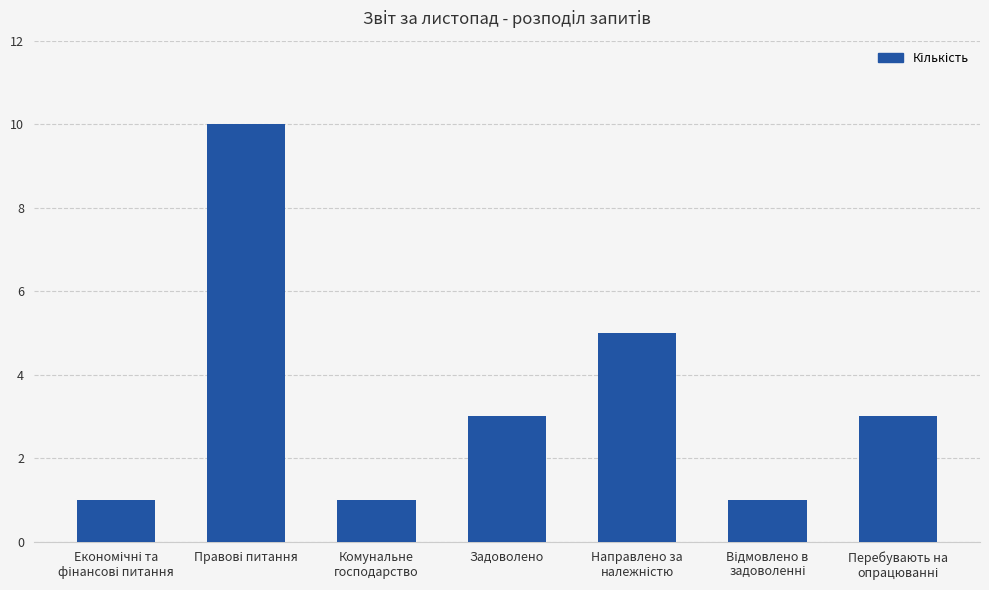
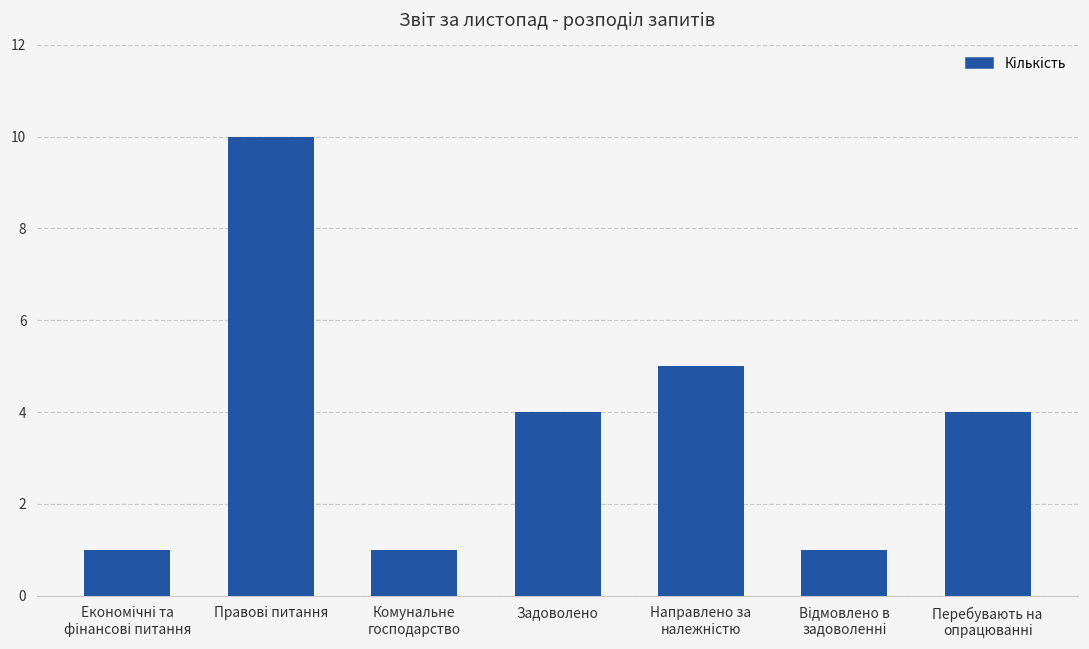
Задоволено: 3 -> 4
Перебувають на опрацюванні: 3 -> 4
